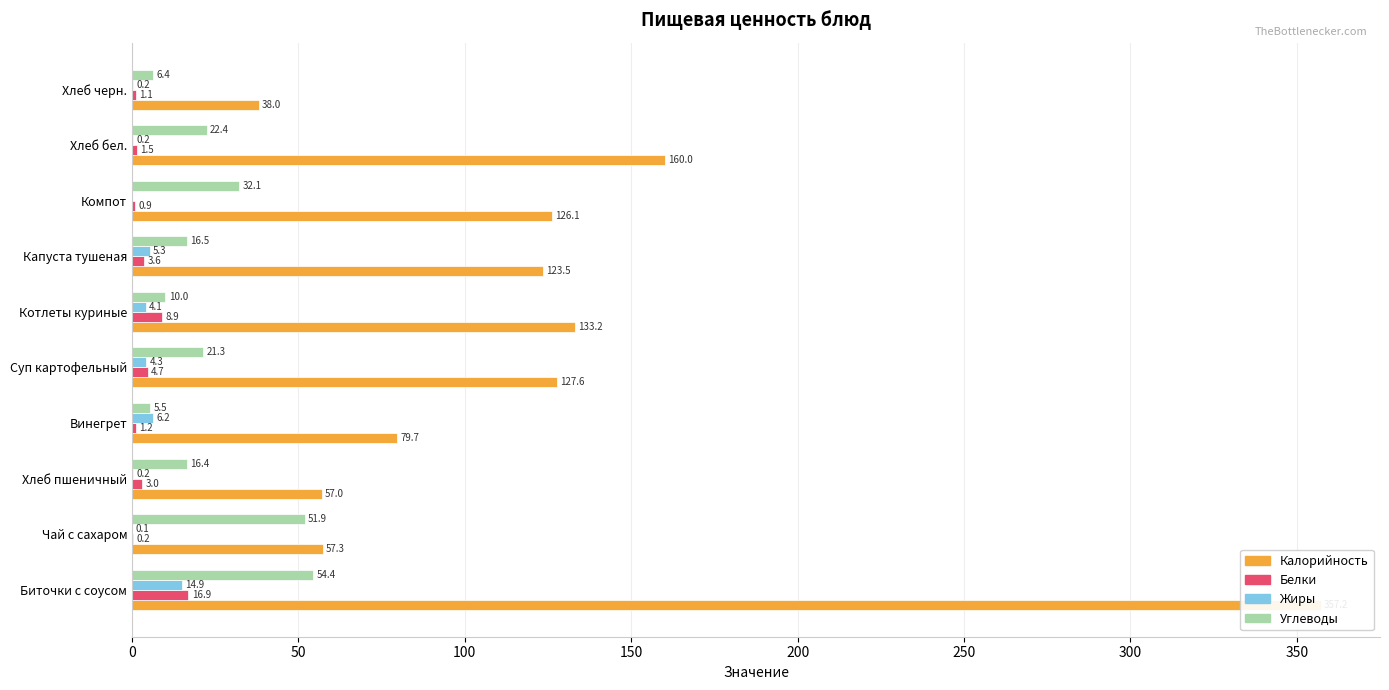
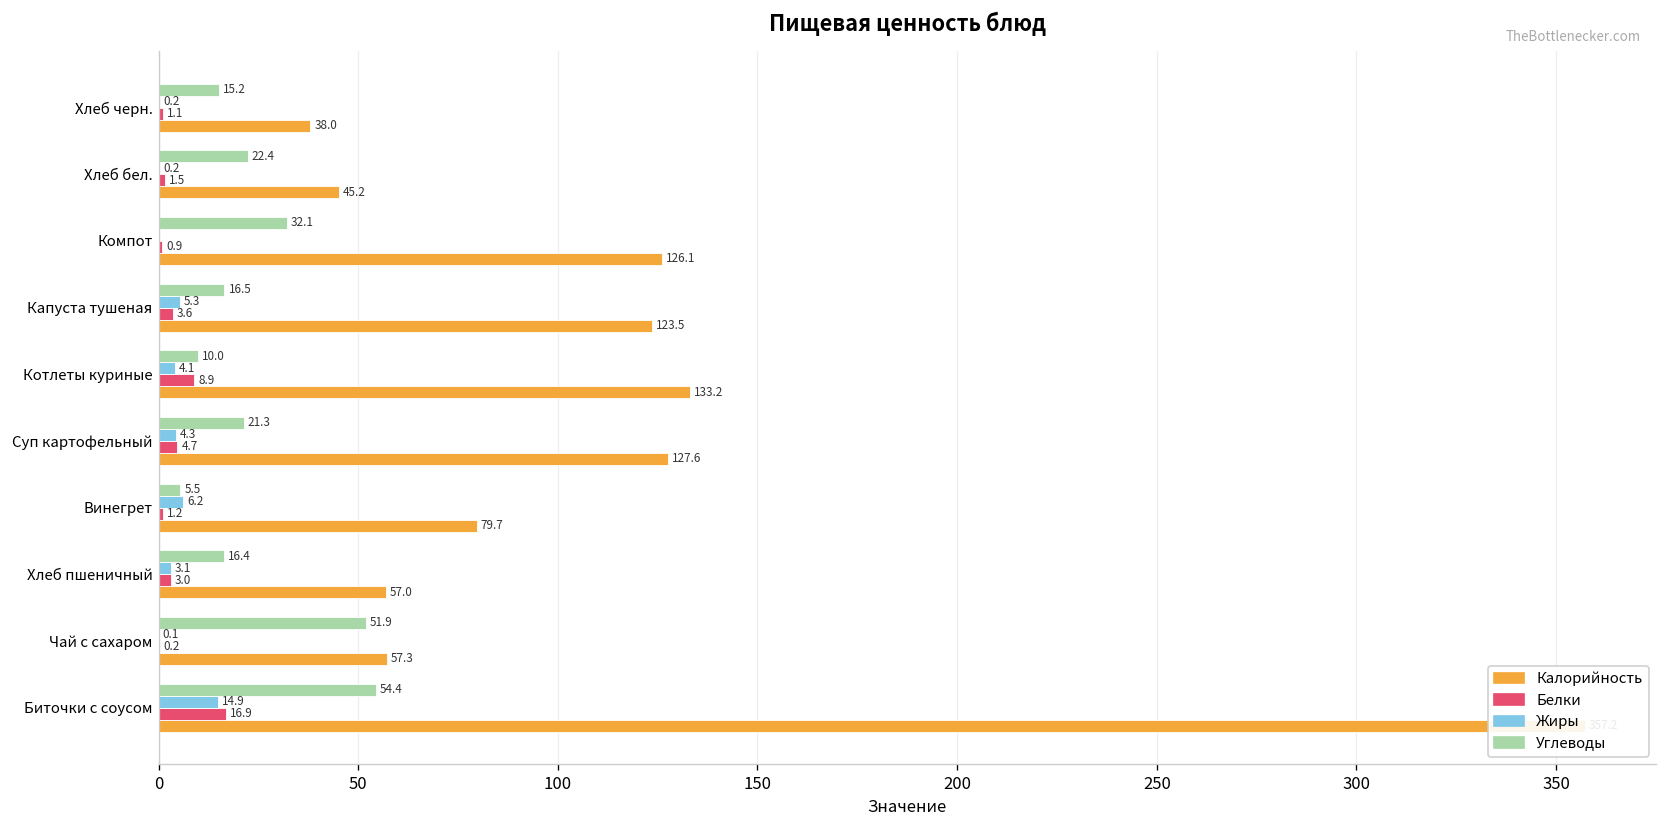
Углеводы, Хлеб черн.: 6.4 -> 15.2
Калорийность, Хлеб бел.: 160.0 -> 45.2
Жиры, Хлеб пшеничный: 0.2 -> 3.1
